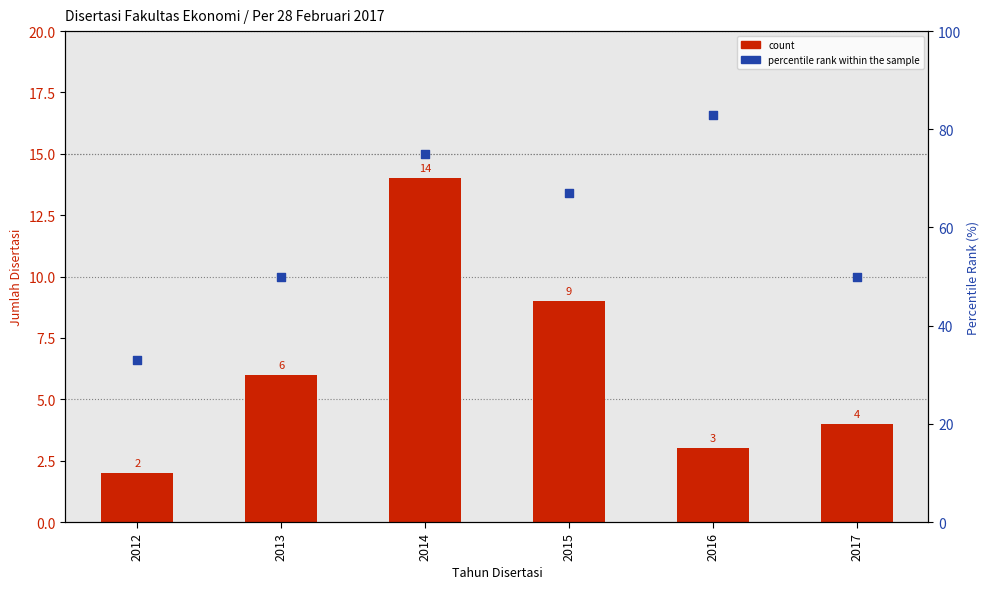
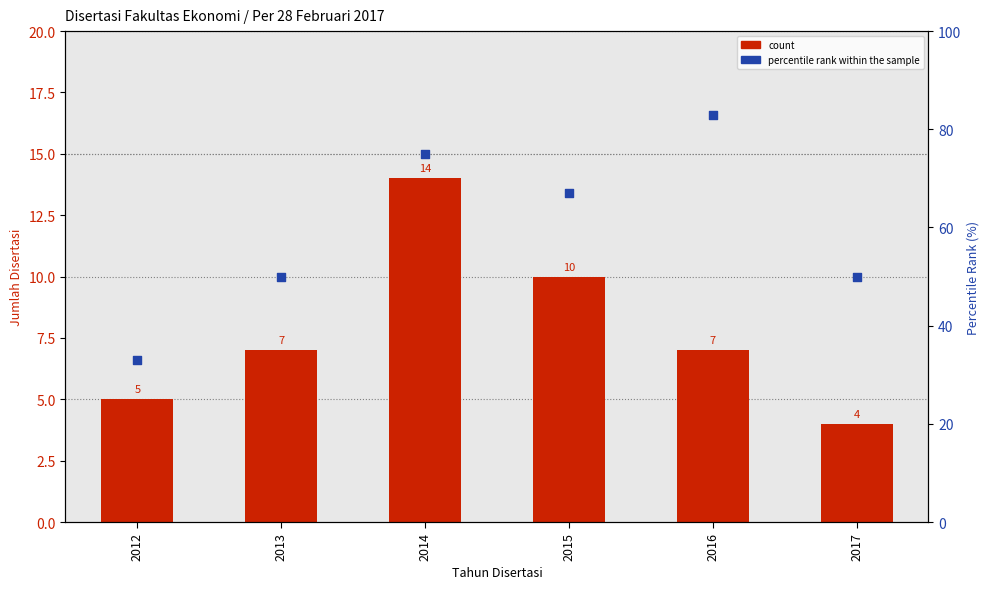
count, 2012: 2 -> 5
count, 2013: 6 -> 7
count, 2015: 9 -> 10
count, 2016: 3 -> 7
